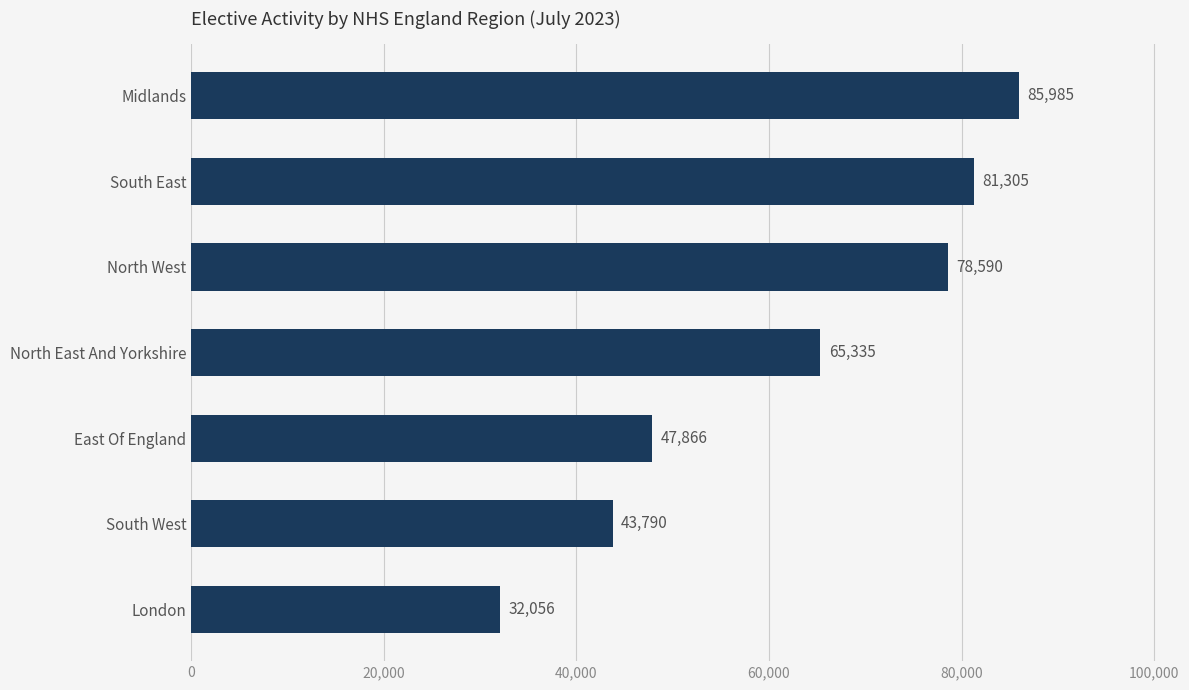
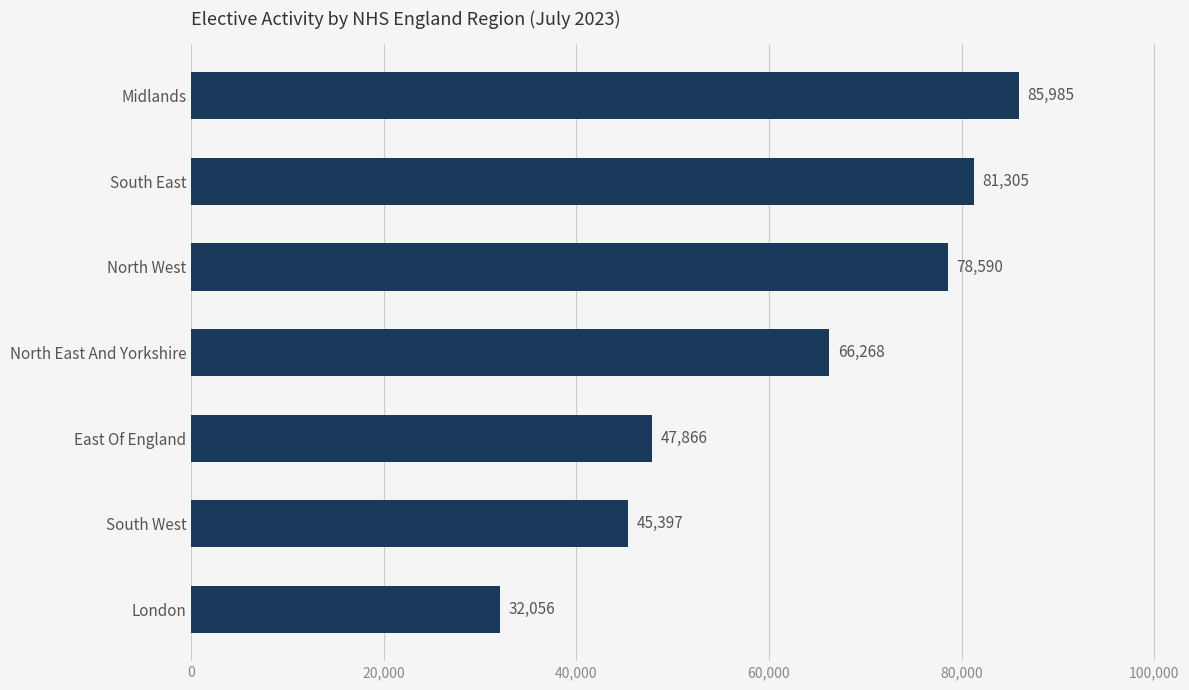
North East And Yorkshire: 65,335 -> 66,268
South West: 43,790 -> 45,397
